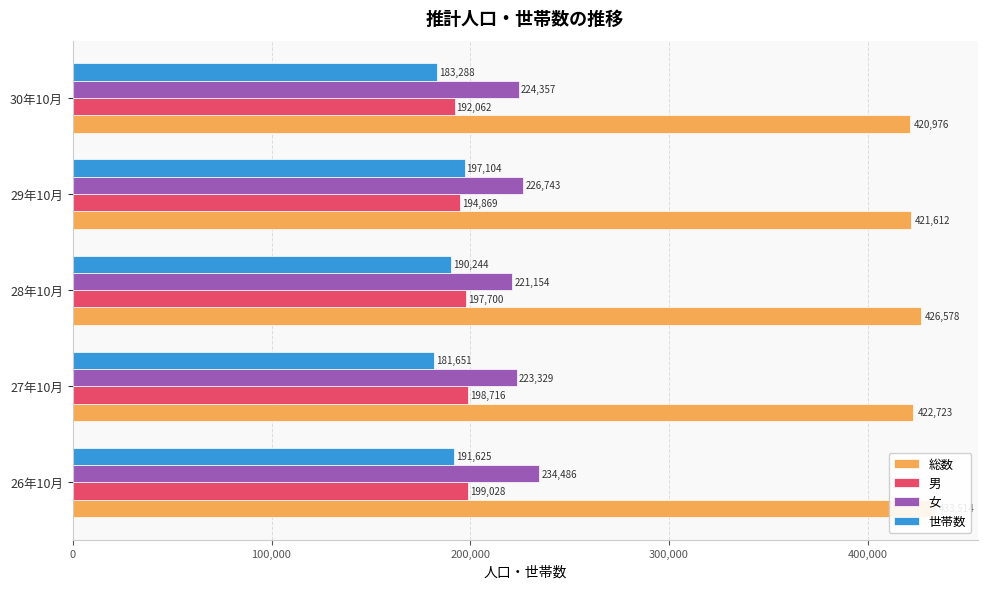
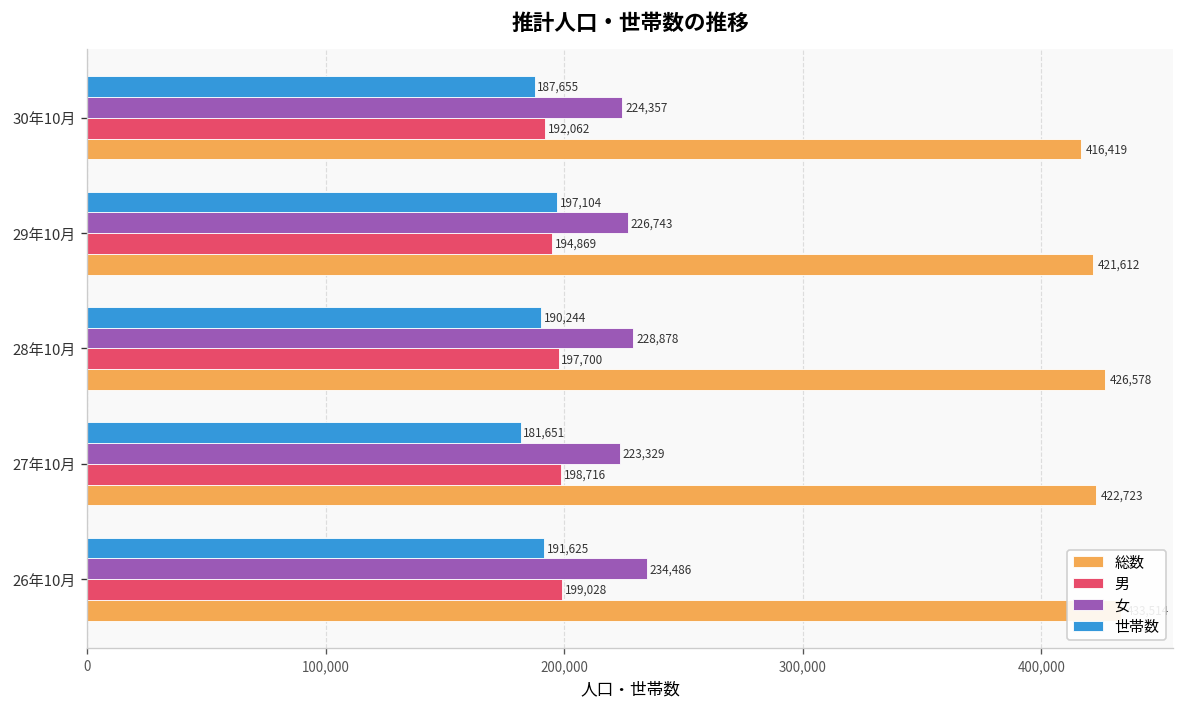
世帯数, 30年10月: 183,288 -> 187,655
総数, 30年10月: 420,976 -> 416,419
女, 28年10月: 221,154 -> 228,878
